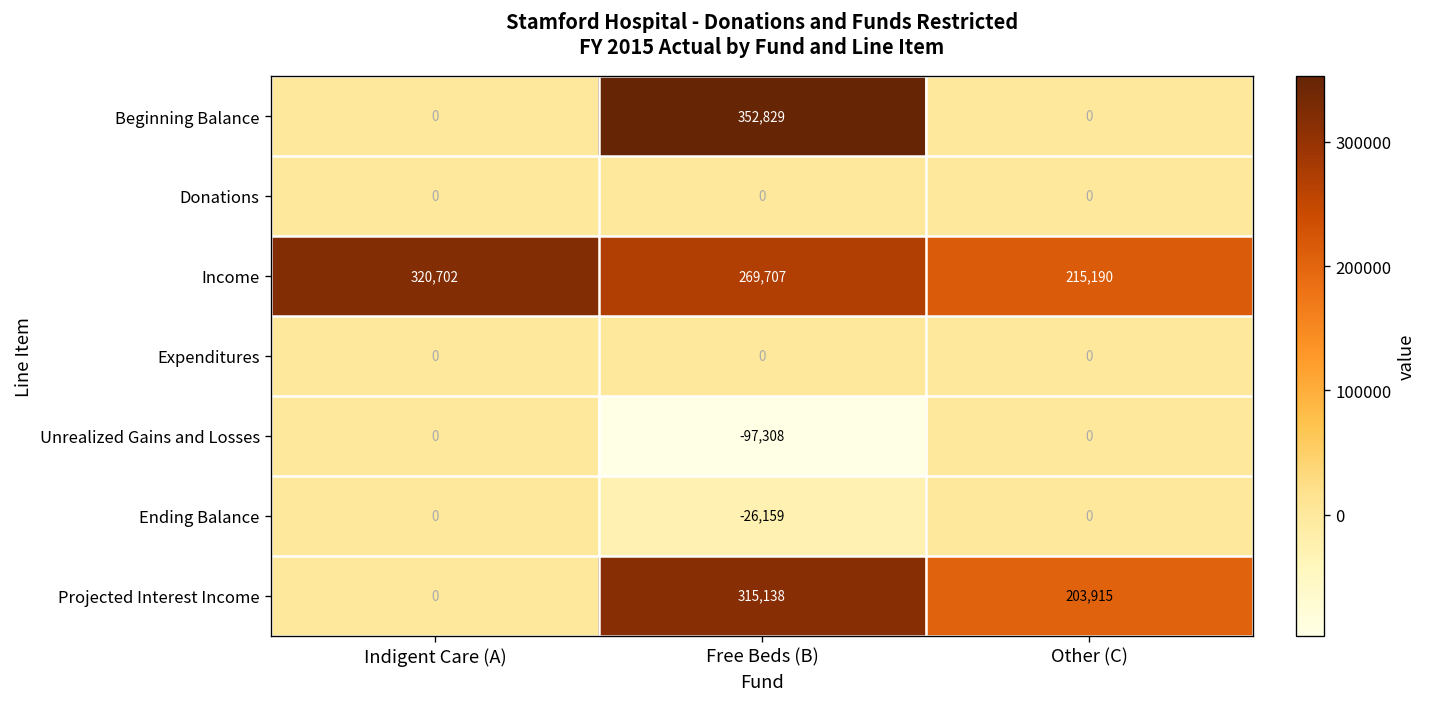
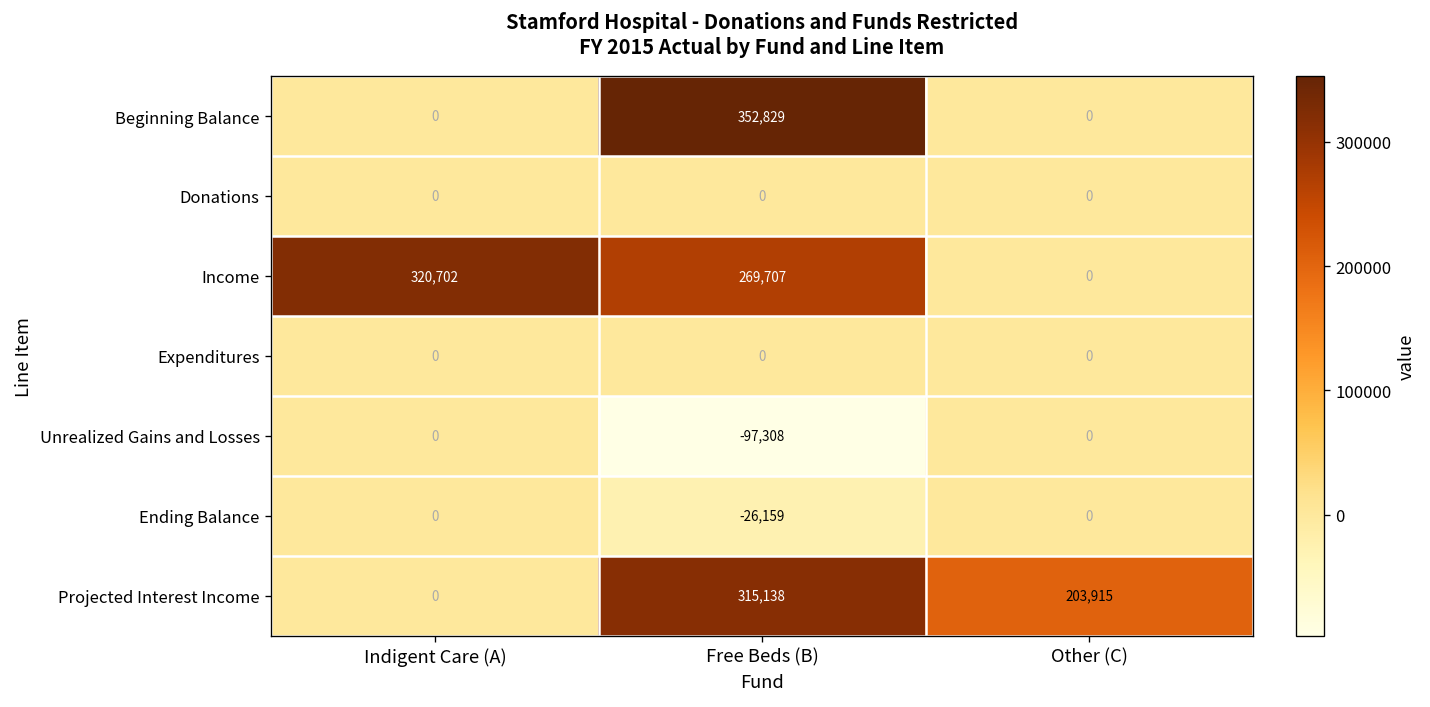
Income, Other (C): 215,190 -> 0
